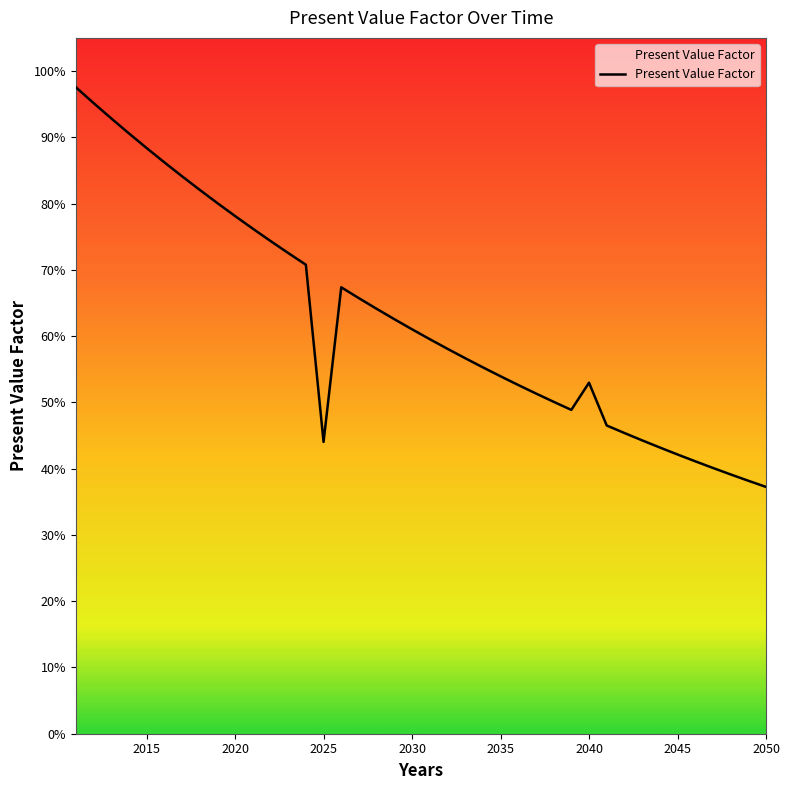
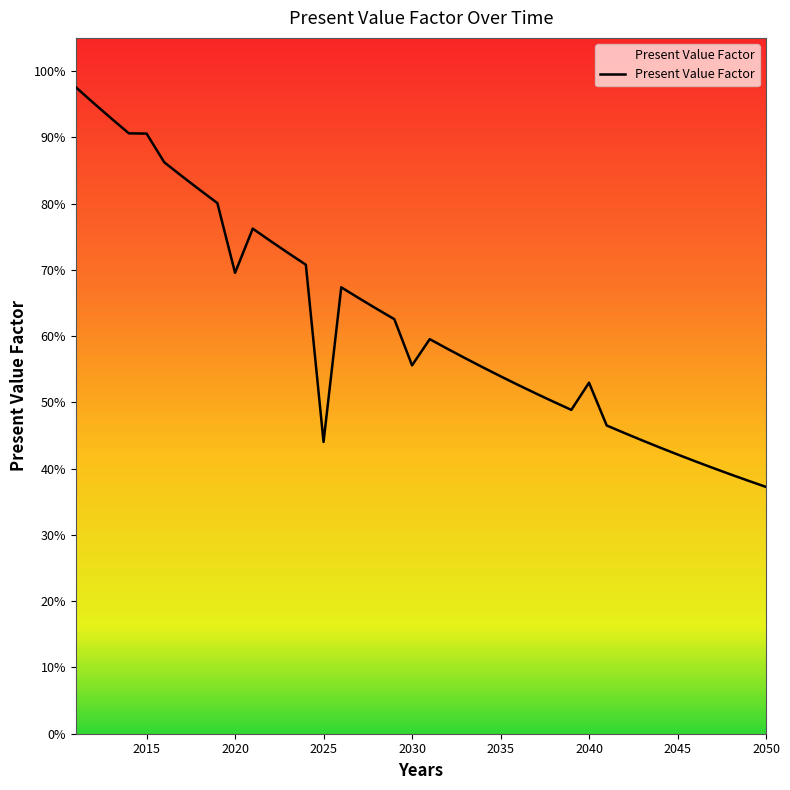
2015: 88% -> 91%
2020: 78% -> 70%
2030: 61% -> 56%
